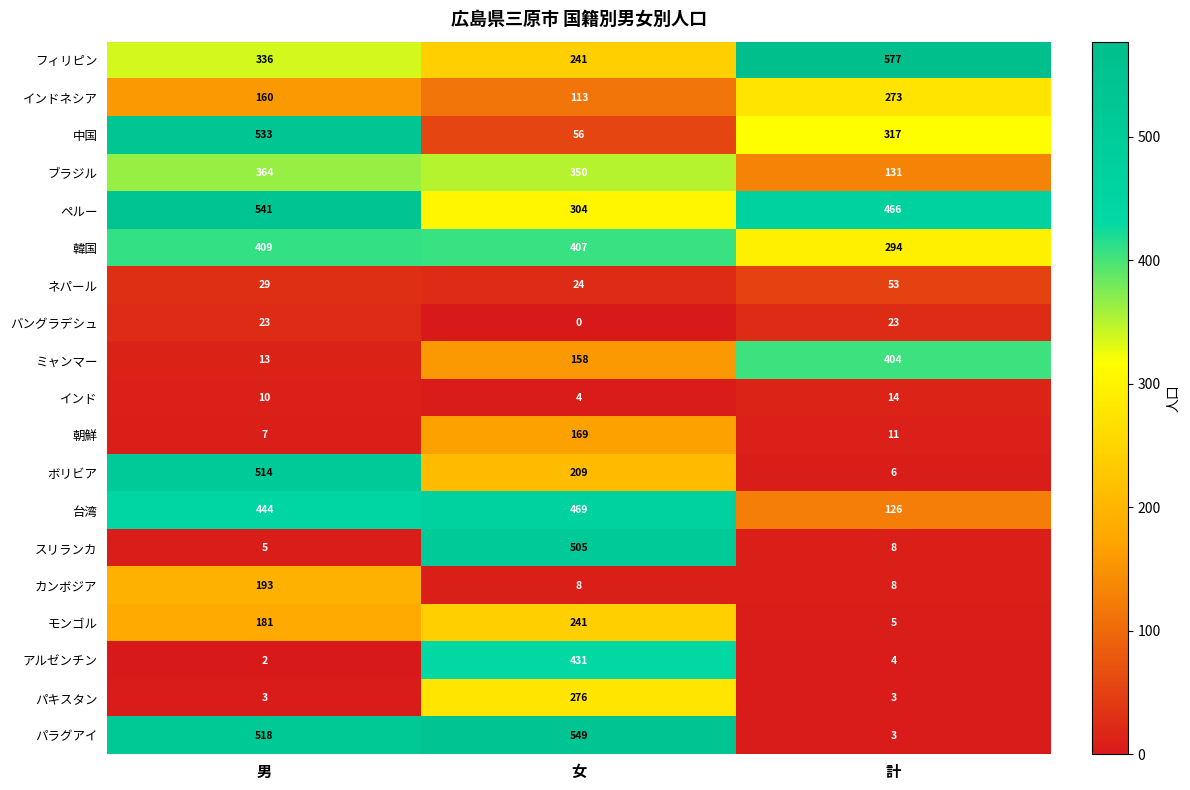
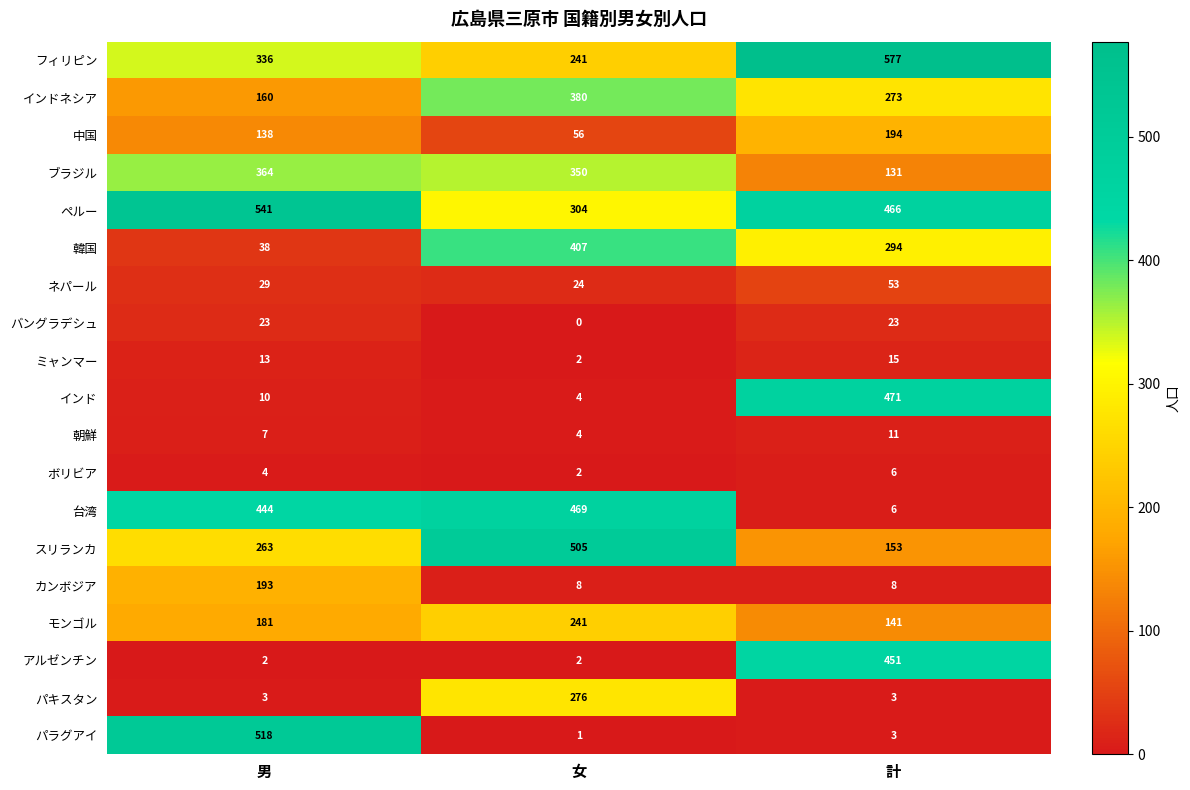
インドネシア, 女: 113 -> 380
中国, 男: 533 -> 138
中国, 計: 317 -> 194
韓国, 男: 409 -> 38
ミャンマー, 女: 158 -> 2
ミャンマー, 計: 404 -> 15
インド, 計: 14 -> 471
朝鮮, 女: 169 -> 4
ボリビア, 男: 514 -> 4
ボリビア, 女: 209 -> 2
台湾, 計: 126 -> 6
スリランカ, 男: 5 -> 263
スリランカ, 計: 8 -> 153
モンゴル, 計: 5 -> 141
アルゼンチン, 女: 431 -> 2
アルゼンチン, 計: 4 -> 451
パラグアイ, 女: 549 -> 1
